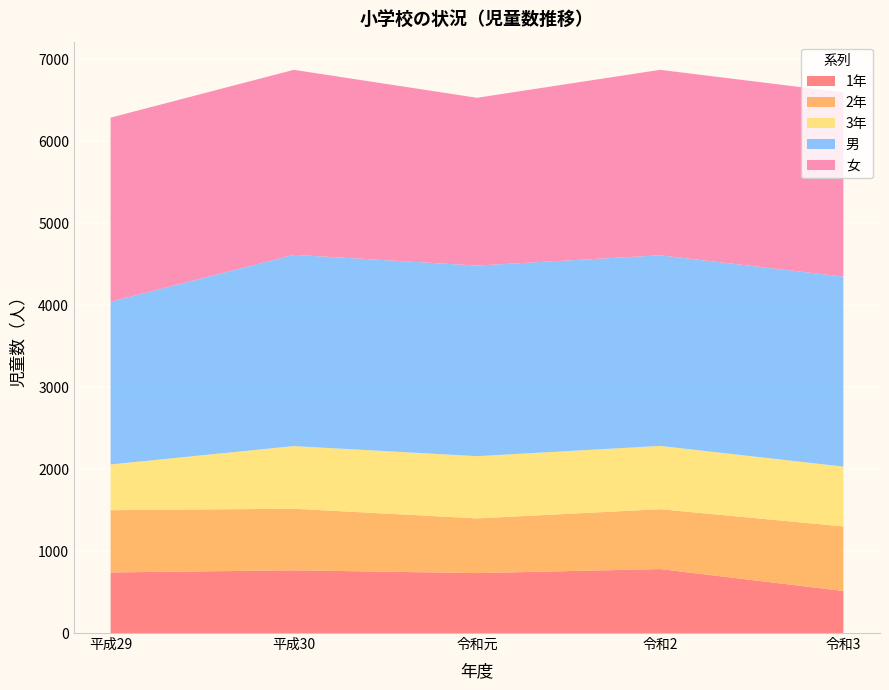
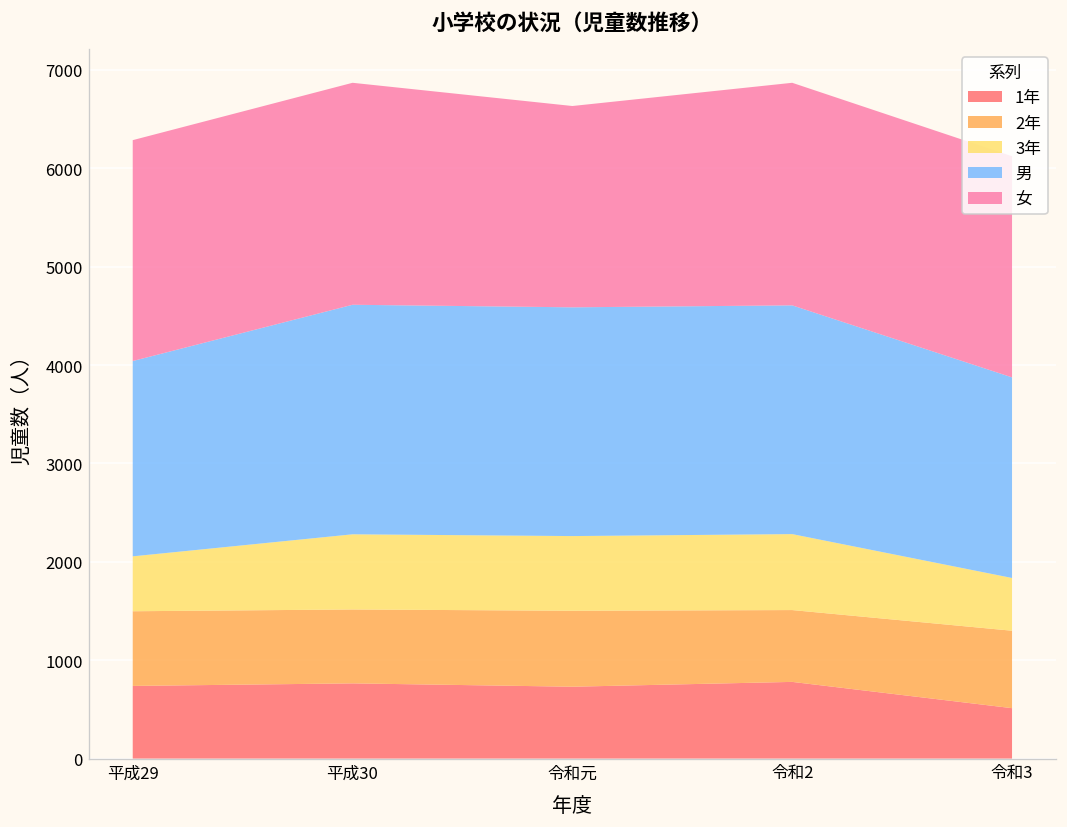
2年, 令和元: 700 -> 800
3年, 令和3: 700 -> 500
男, 令和3: 2300 -> 2000
